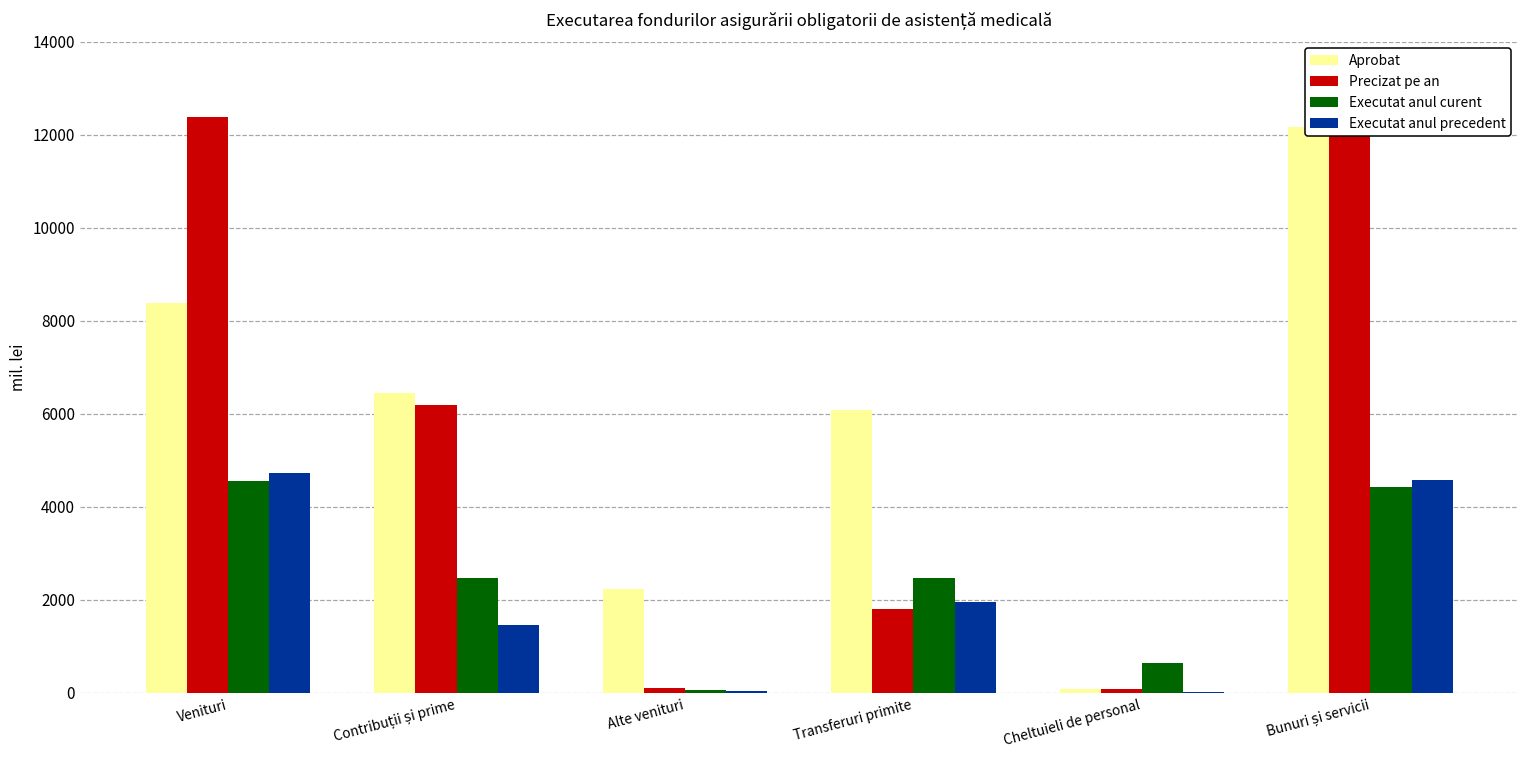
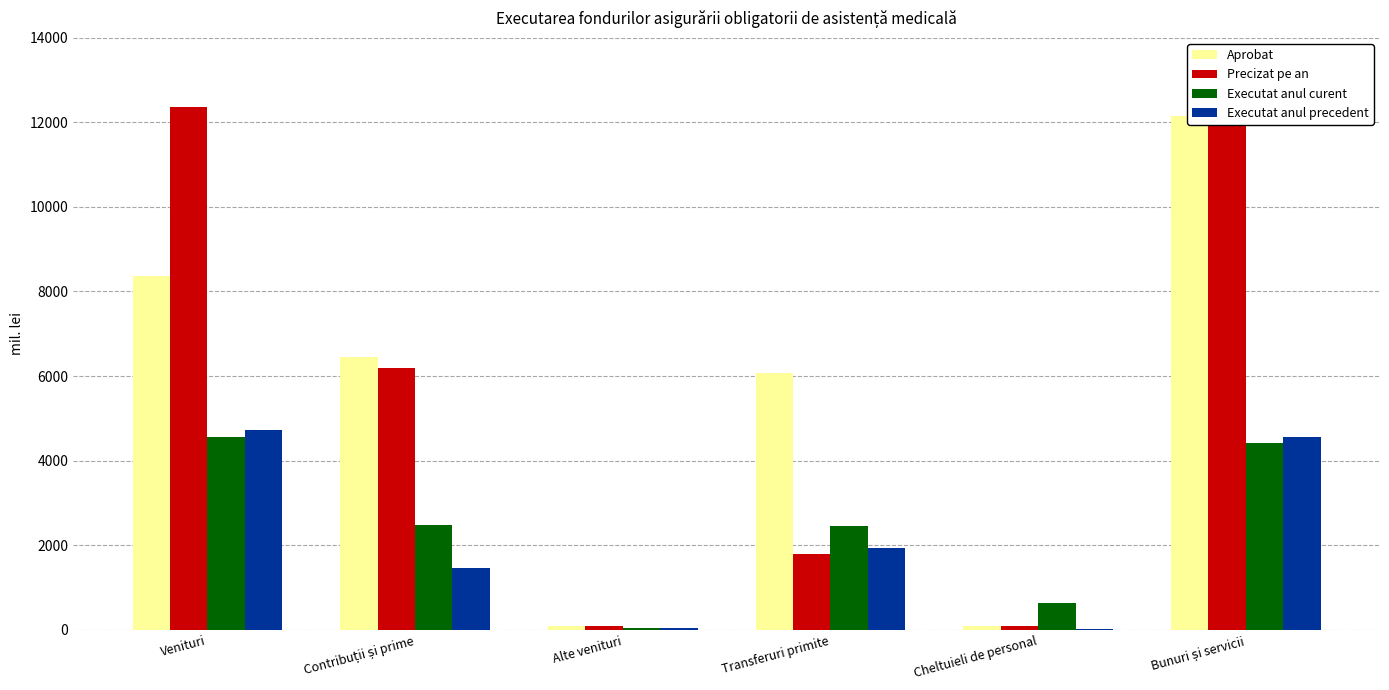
Aprobat, Alte venituri: 2200 -> 100
